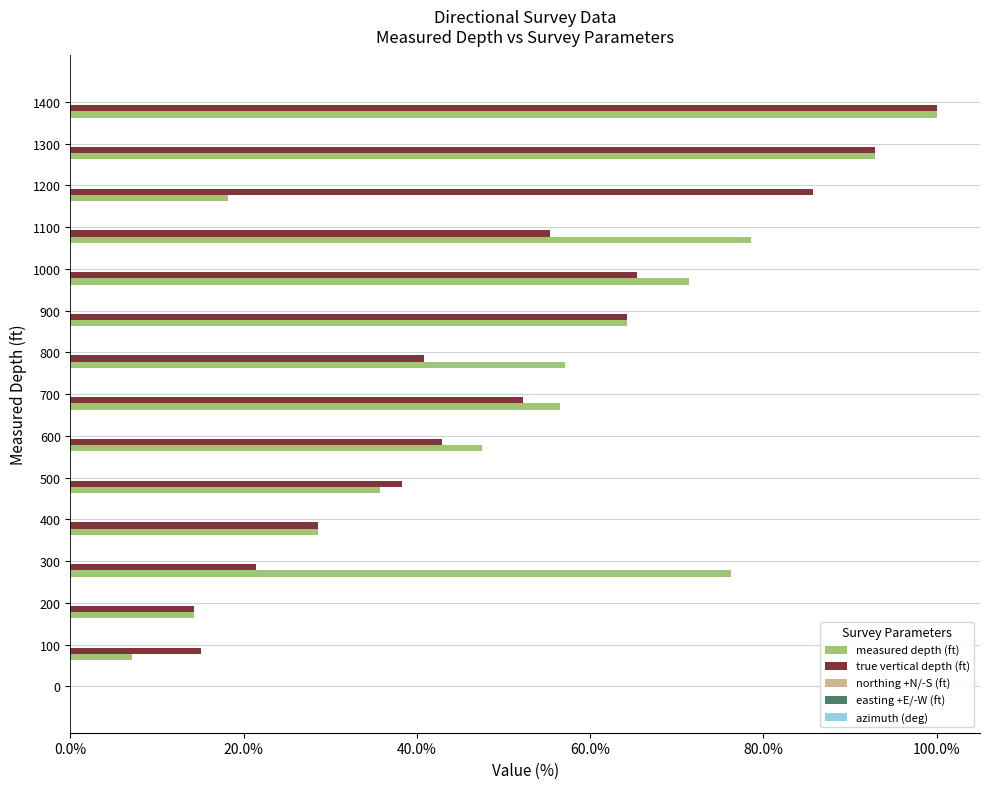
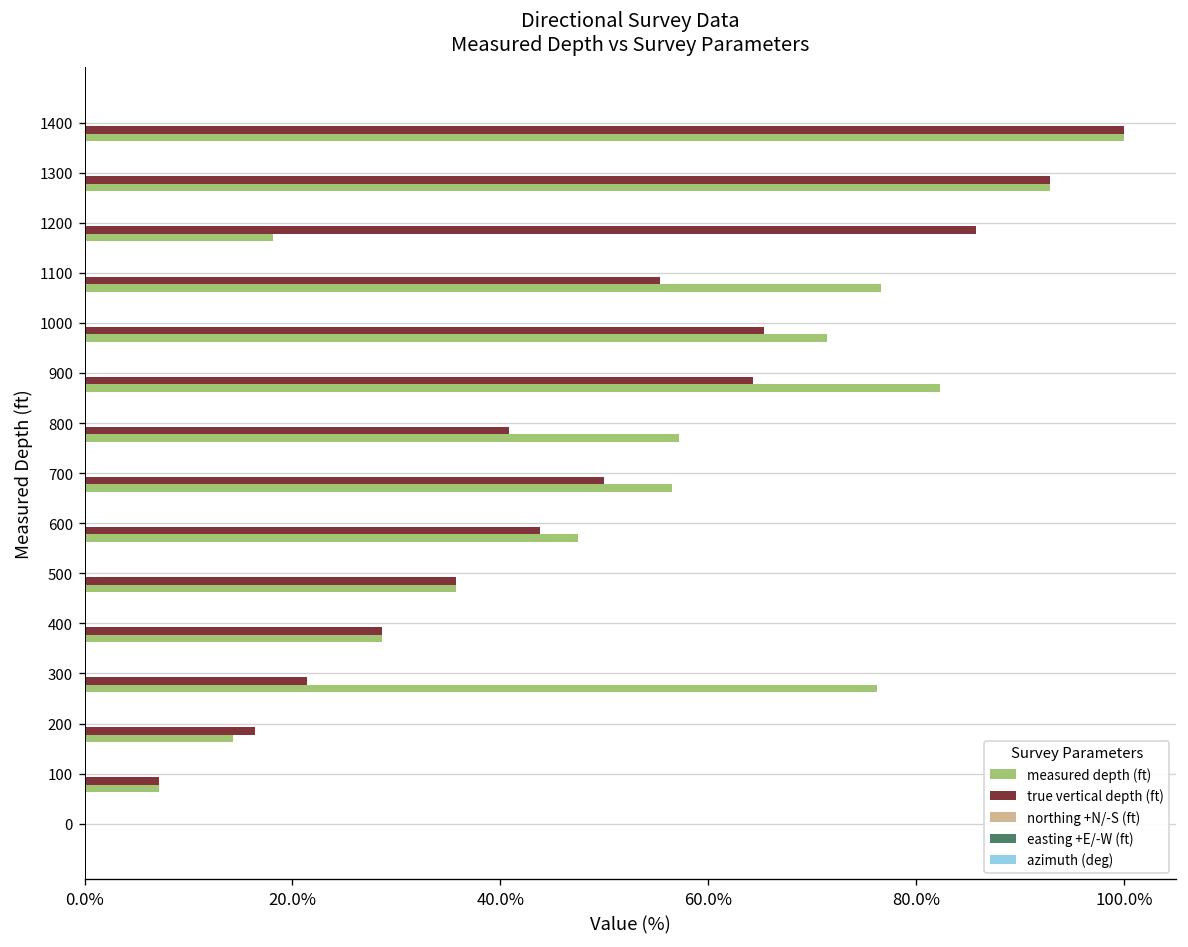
measured depth (ft), 1100: 79% -> 77%
measured depth (ft), 900: 64% -> 82%
true vertical depth (ft), 700: 52% -> 50%
true vertical depth (ft), 600: 43% -> 44%
true vertical depth (ft), 500: 38% -> 36%
true vertical depth (ft), 200: 14% -> 16%
true vertical depth (ft), 100: 15% -> 7%
